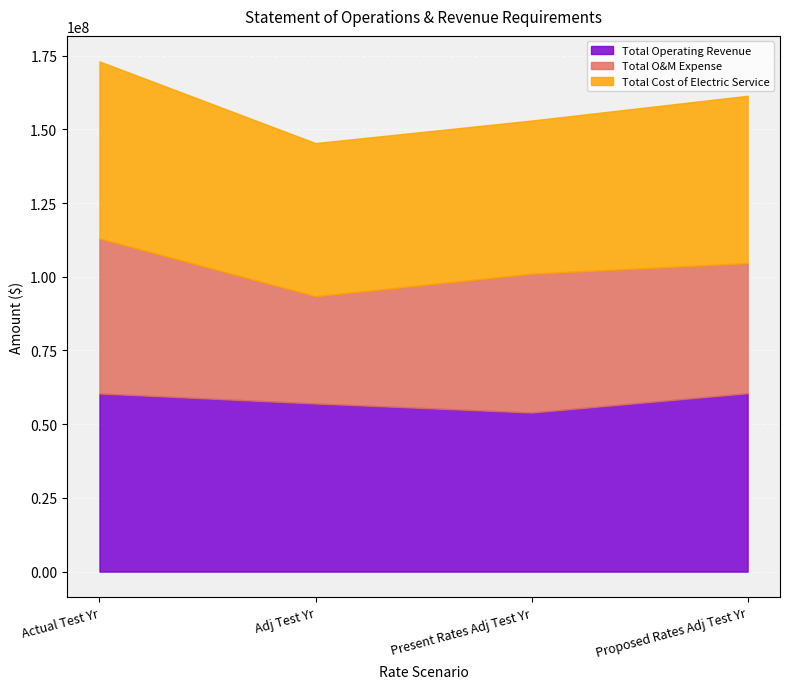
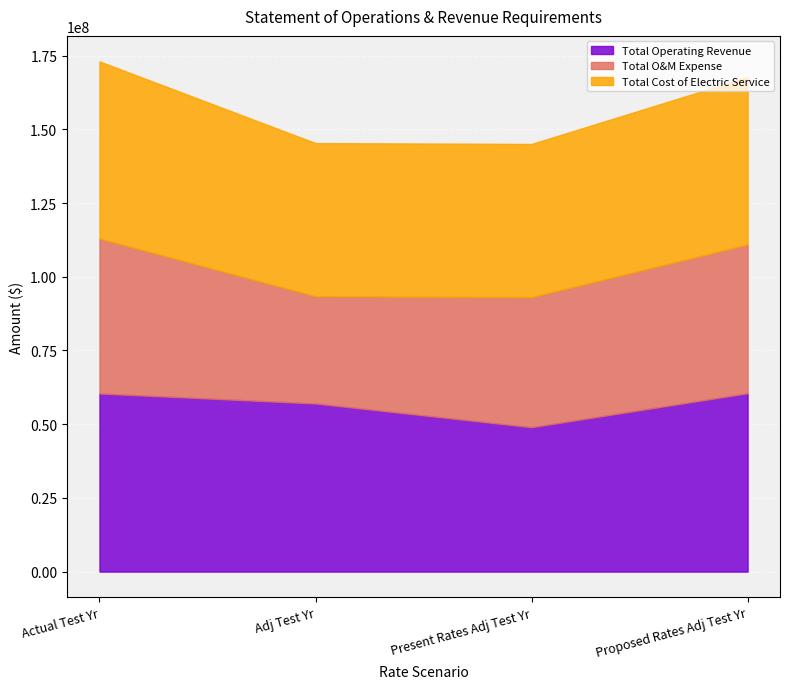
Total Operating Revenue, Present Rates Adj Test Yr: 54000000 -> 49000000
Total O&M Expense, Present Rates Adj Test Yr: 47000000 -> 44000000
Total O&M Expense, Proposed Rates Adj Test Yr: 44000000 -> 50000000
